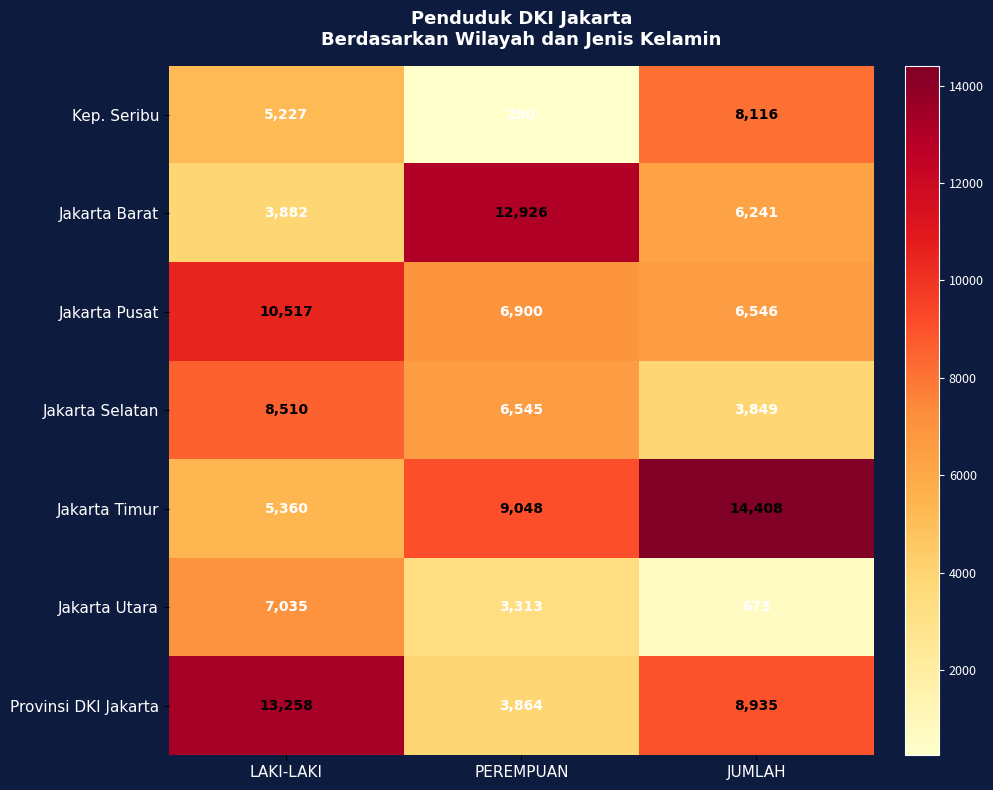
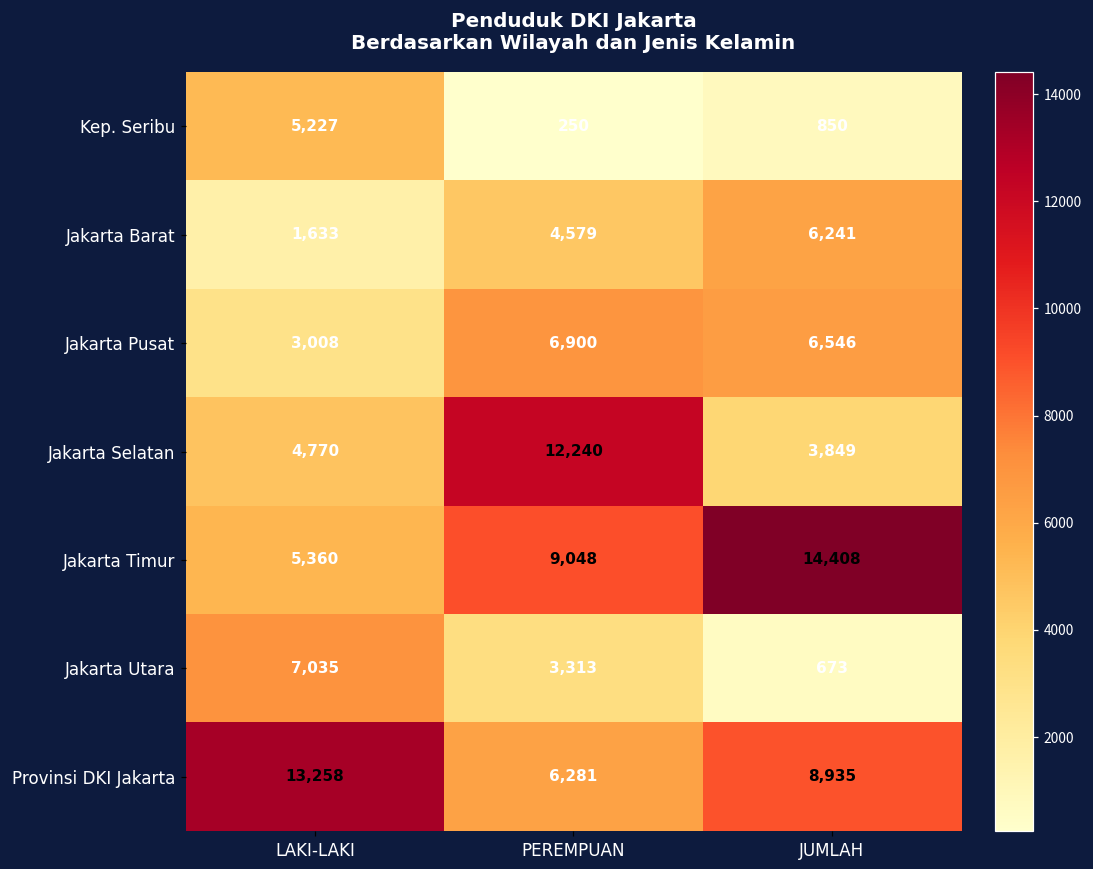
Kep. Seribu, JUMLAH: 8,116 -> 850
Jakarta Barat, LAKI-LAKI: 3,882 -> 1,633
Jakarta Barat, PEREMPUAN: 12,926 -> 4,579
Jakarta Pusat, LAKI-LAKI: 10,517 -> 3,008
Jakarta Selatan, LAKI-LAKI: 8,510 -> 4,770
Jakarta Selatan, PEREMPUAN: 6,545 -> 12,240
Provinsi DKI Jakarta, PEREMPUAN: 3,864 -> 6,281
